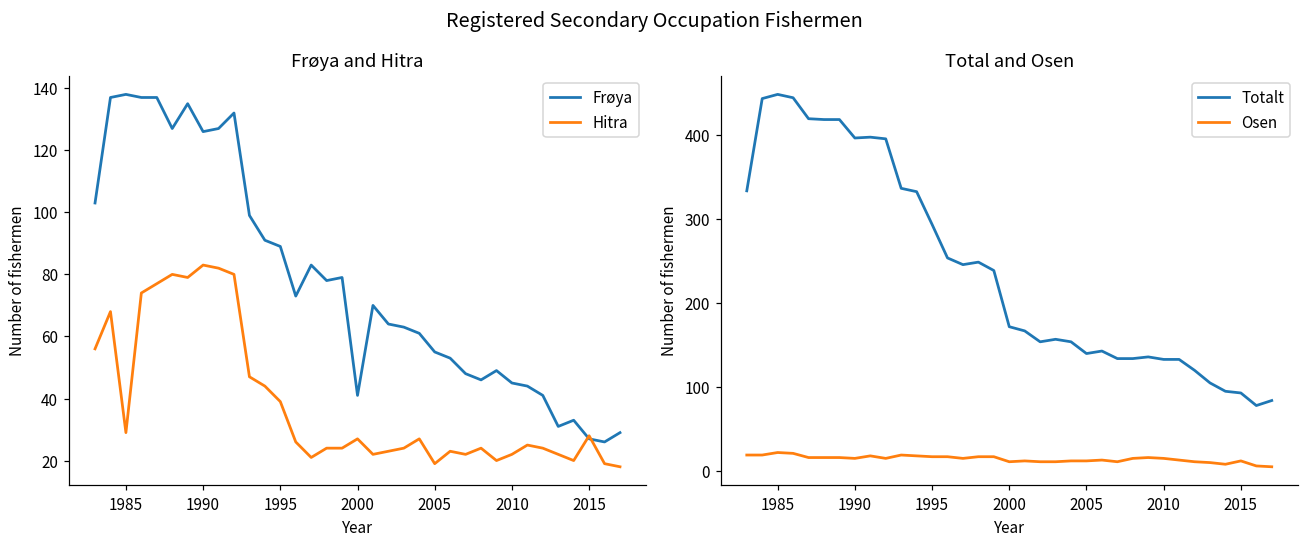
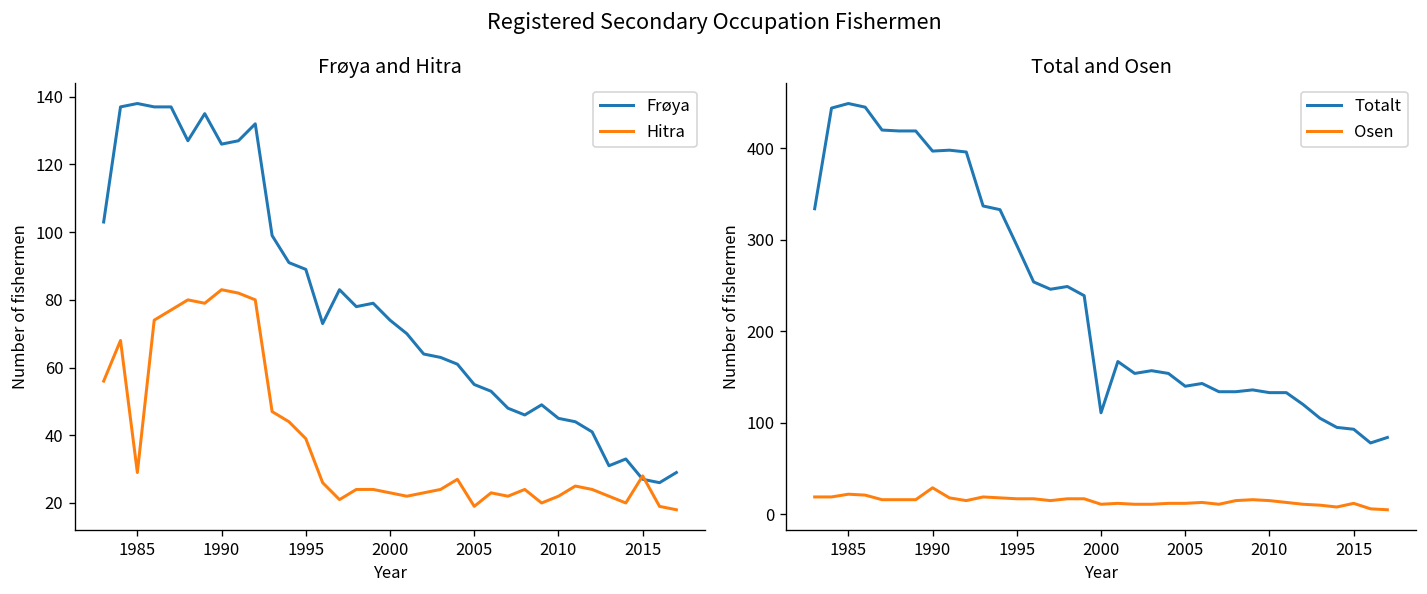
Frøya and Hitra, Frøya, 2000: 41 -> 74
Frøya and Hitra, Hitra, 2000: 27 -> 23
Total and Osen, Osen, 1990: 20 -> 30
Total and Osen, Totalt, 2000: 170 -> 110
